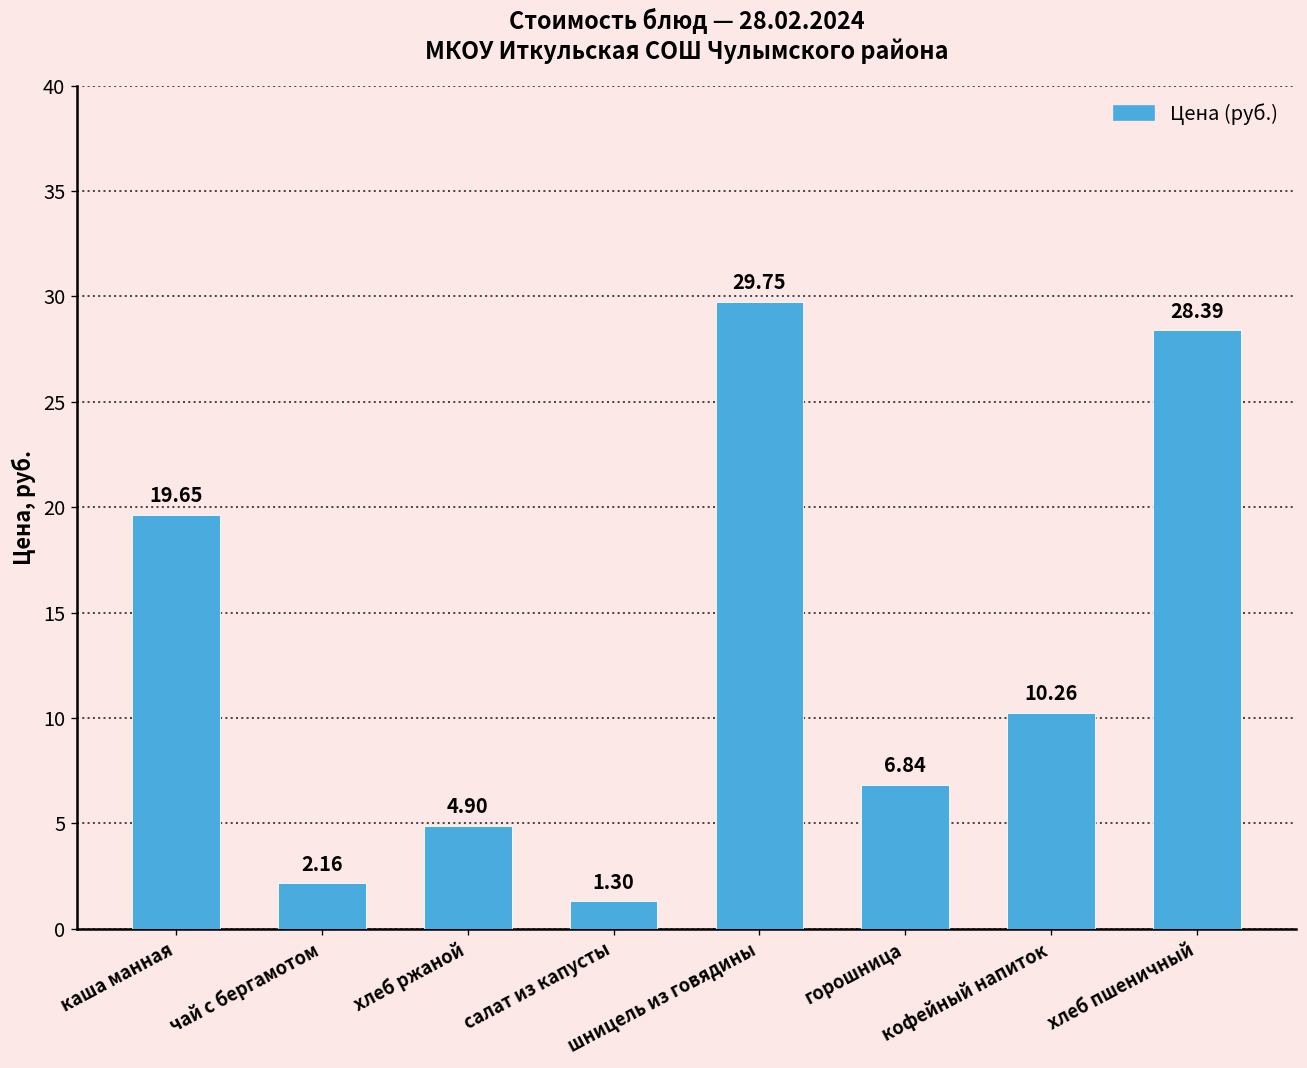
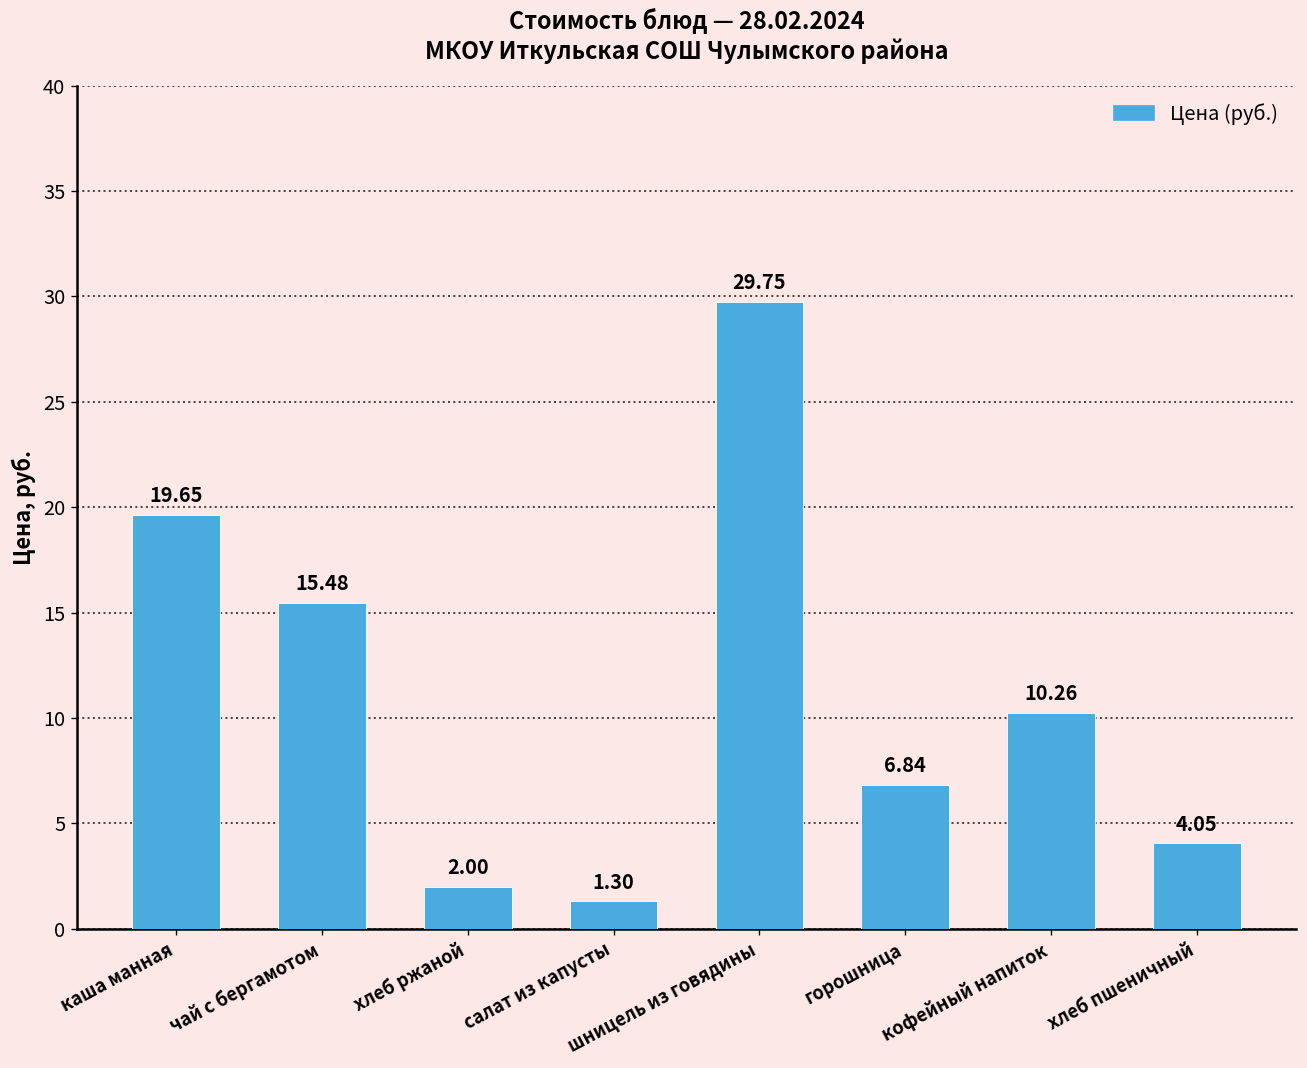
чай с бергамотом: 2.16 -> 15.48
хлеб ржаной: 4.90 -> 2.00
хлеб пшеничный: 28.39 -> 4.05
